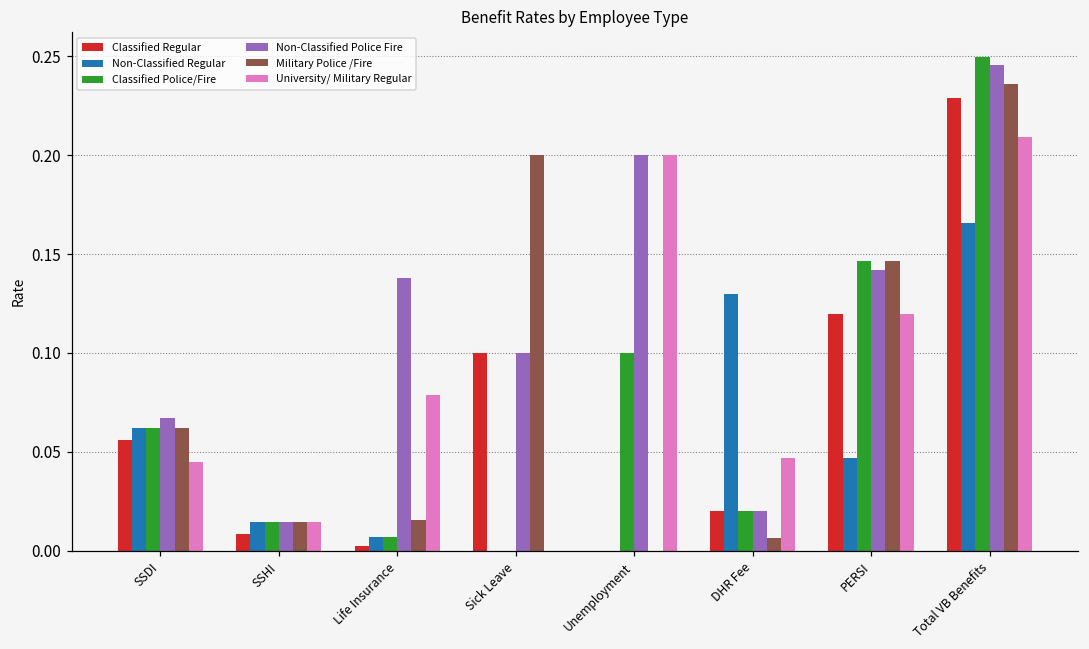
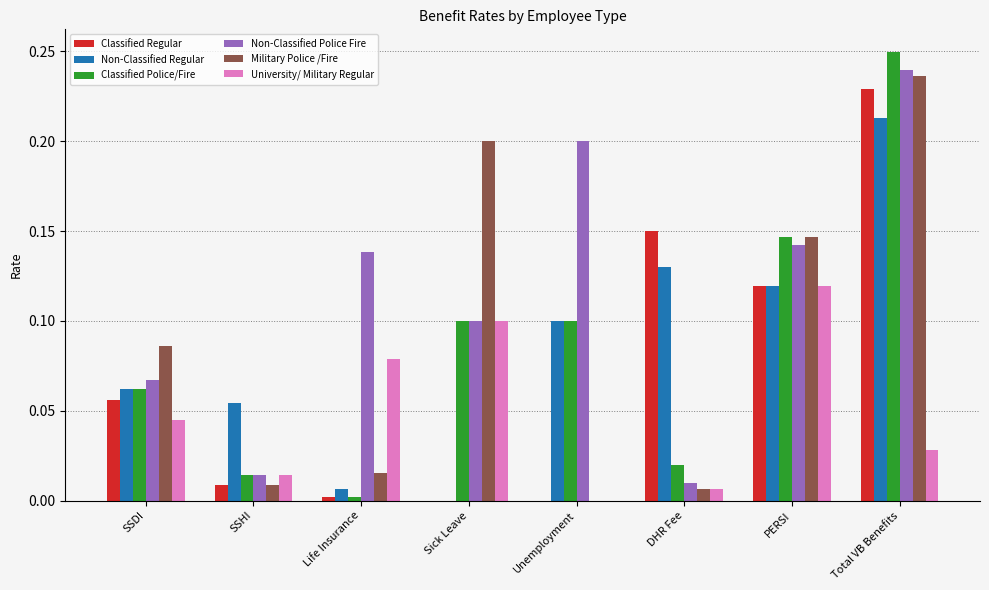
Military Police /Fire, SSDI: 0.062 -> 0.086
Non-Classified Regular, SSHI: 0.015 -> 0.054
Military Police /Fire, SSHI: 0.015 -> 0.009
Classified Police/Fire, Life Insurance: 0.007 -> 0.002
Classified Regular, Sick Leave: 0.1 -> 0.0
Classified Police/Fire, Sick Leave: 0.0 -> 0.1
University/ Military Regular, Sick Leave: 0.0 -> 0.1
Non-Classified Regular, Unemployment: 0.0 -> 0.1
University/ Military Regular, Unemployment: 0.2 -> 0.0
Classified Regular, DHR Fee: 0.02 -> 0.15
Non-Classified Police Fire, DHR Fee: 0.02 -> 0.01
University/ Military Regular, DHR Fee: 0.047 -> 0.007
Non-Classified Regular, PERSI: 0.047 -> 0.120
Non-Classified Regular, Total VB Benefits: 0.166 -> 0.213
Non-Classified Police Fire, Total VB Benefits: 0.246 -> 0.240
University/ Military Regular, Total VB Benefits: 0.209 -> 0.028
